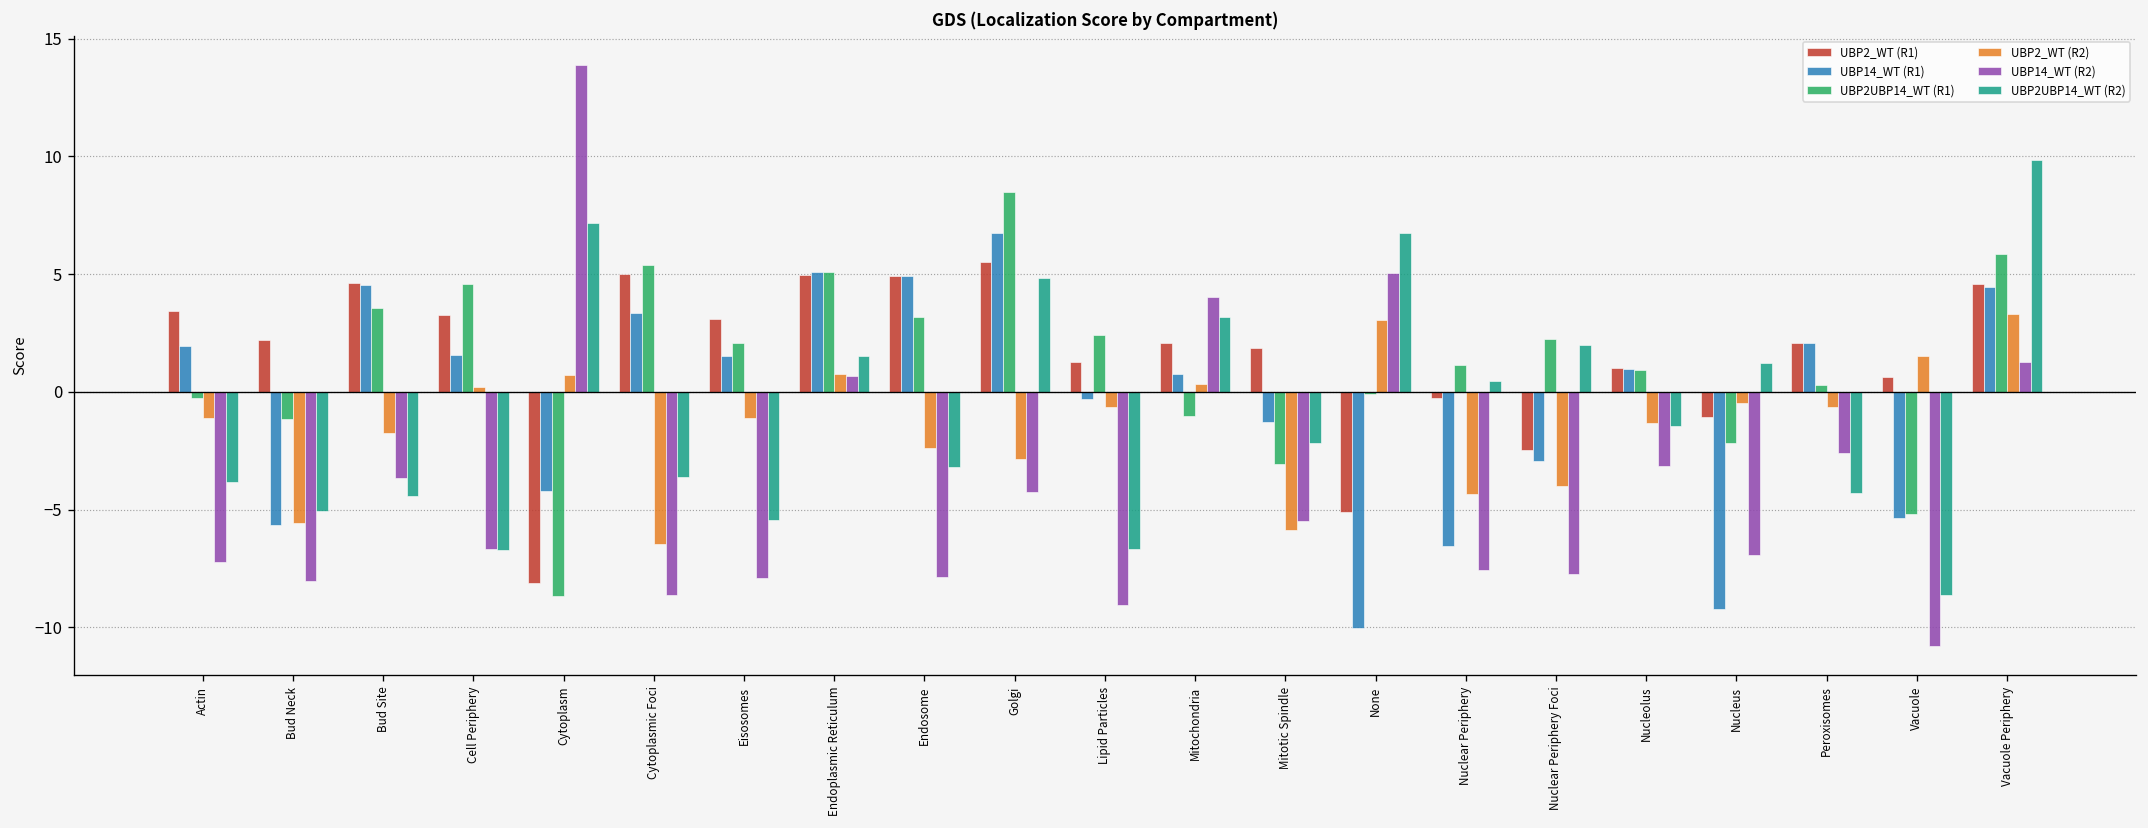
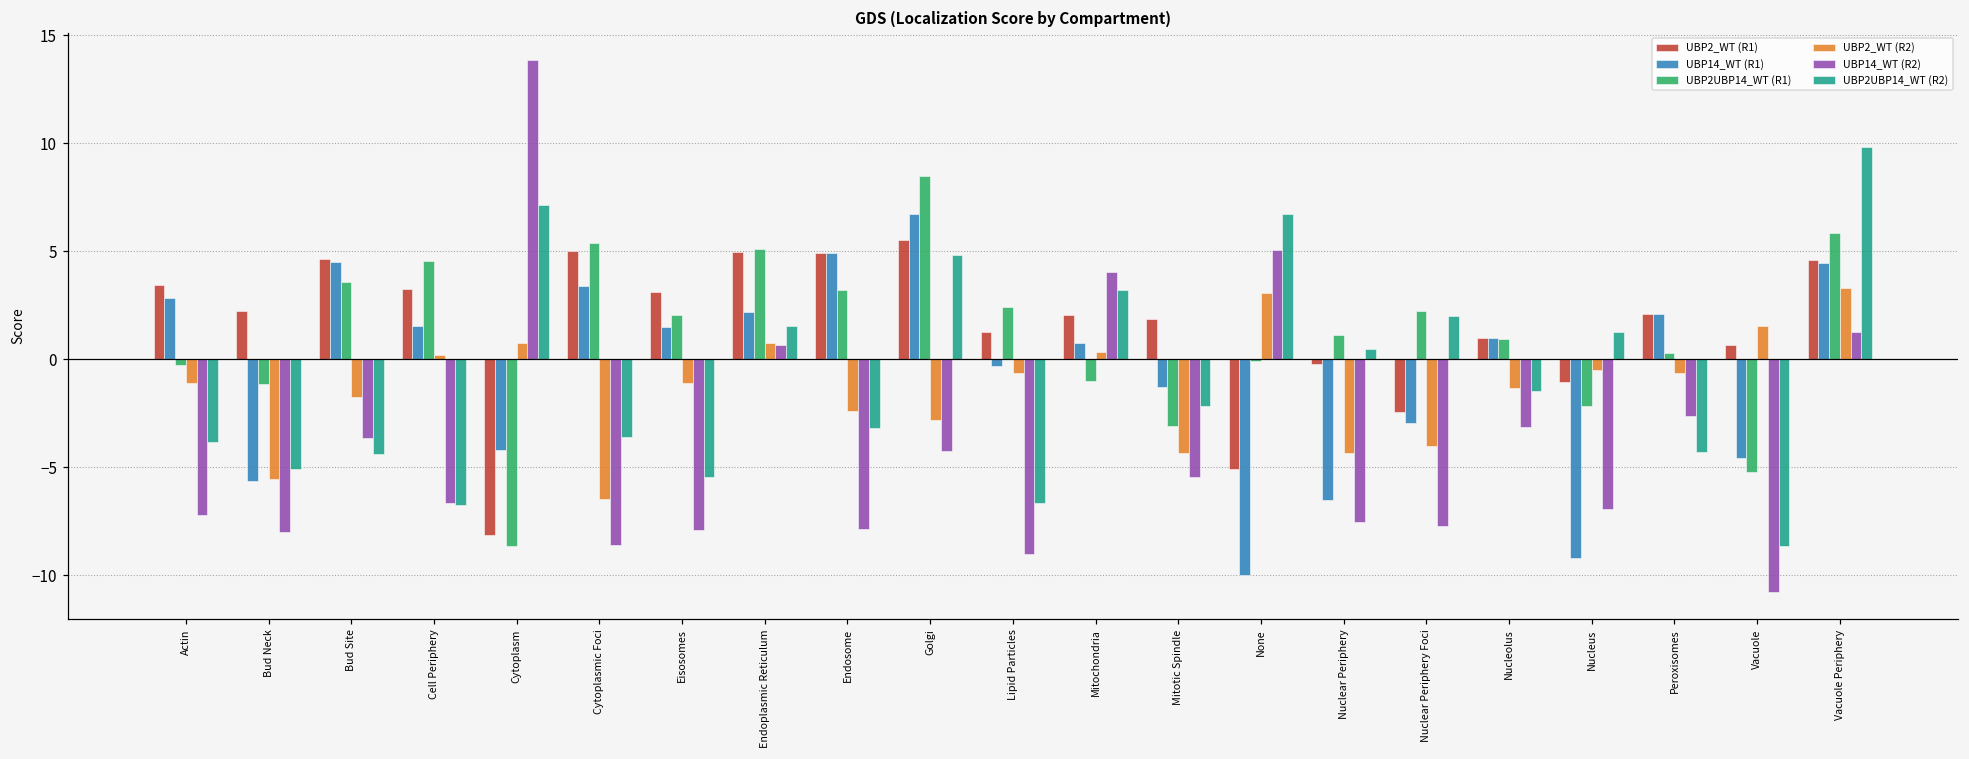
UBP14_WT (R1), Actin: 2.0 -> 2.8
UBP14_WT (R1), Endoplasmic Reticulum: 5.1 -> 2.2
UBP2_WT (R2), Mitotic Spindle: -5.9 -> -4.3
UBP14_WT (R1), Vacuole: -5.4 -> -4.6
